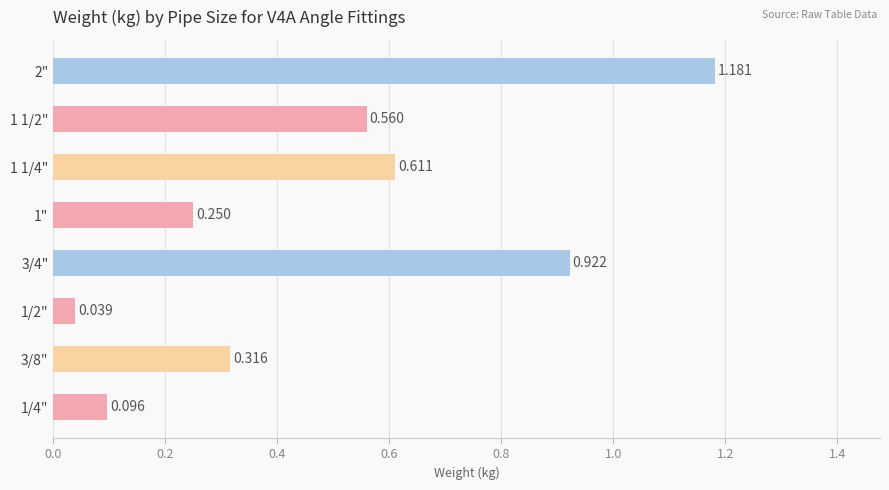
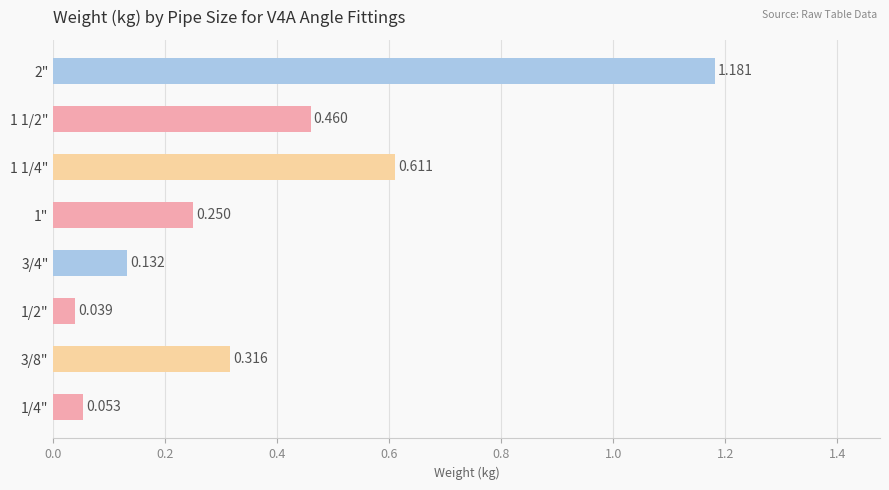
1 1/2": 0.560 -> 0.460
3/4": 0.922 -> 0.132
1/4": 0.096 -> 0.053
